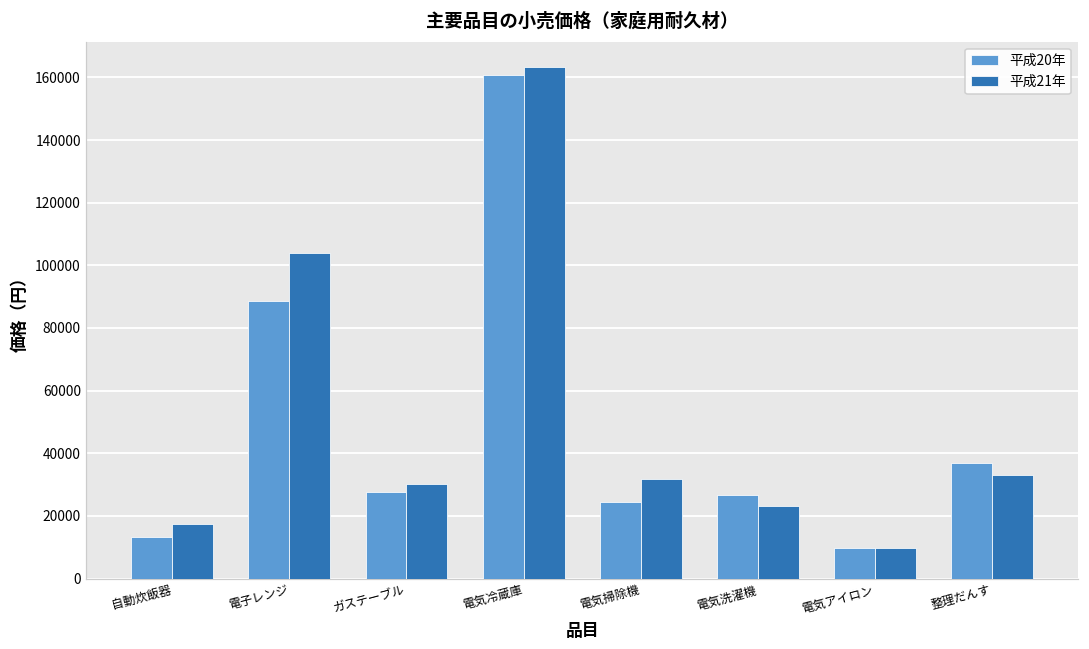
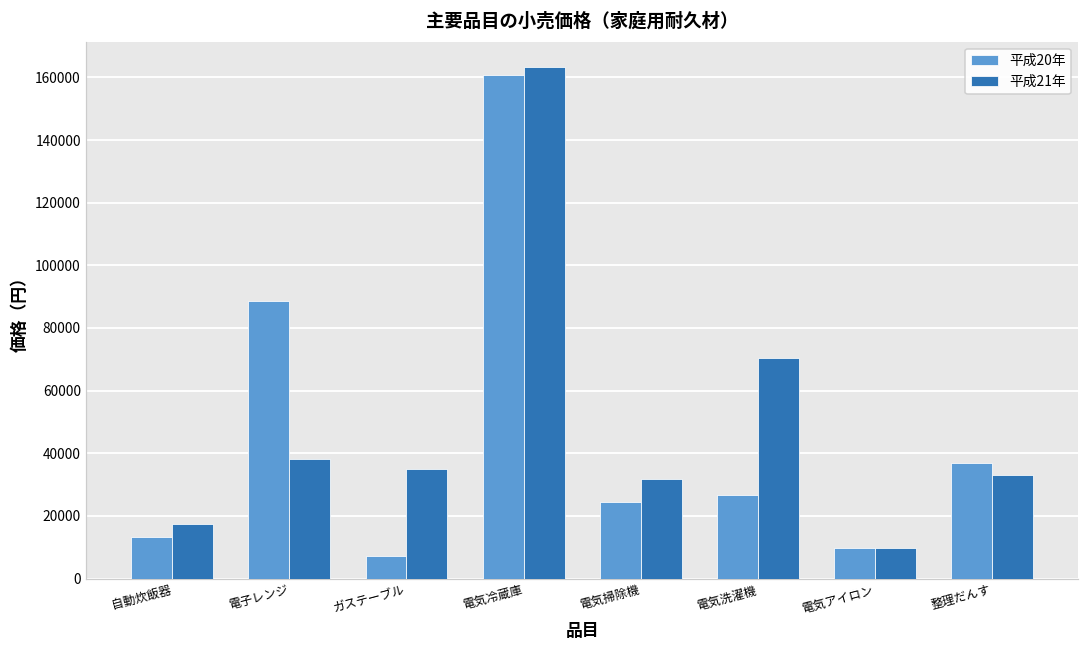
平成21年, 電子レンジ: 104000 -> 38000
平成20年, ガステーブル: 28000 -> 7000
平成21年, ガステーブル: 30000 -> 35000
平成21年, 電気洗濯機: 23000 -> 70000
